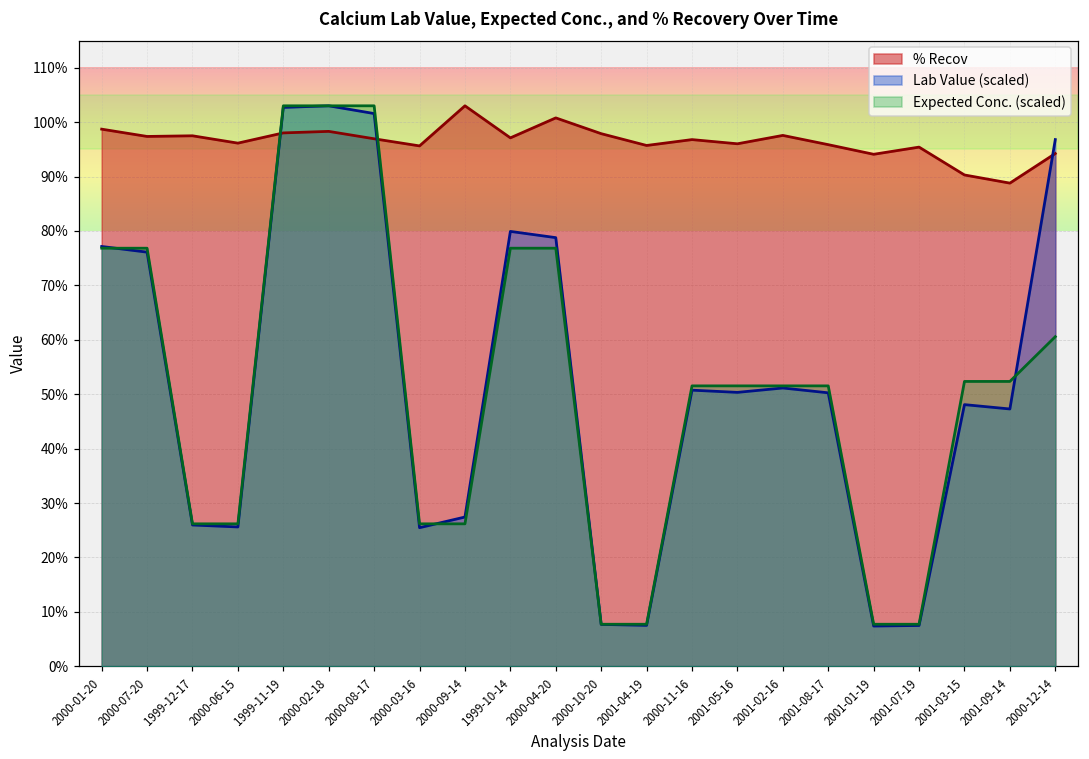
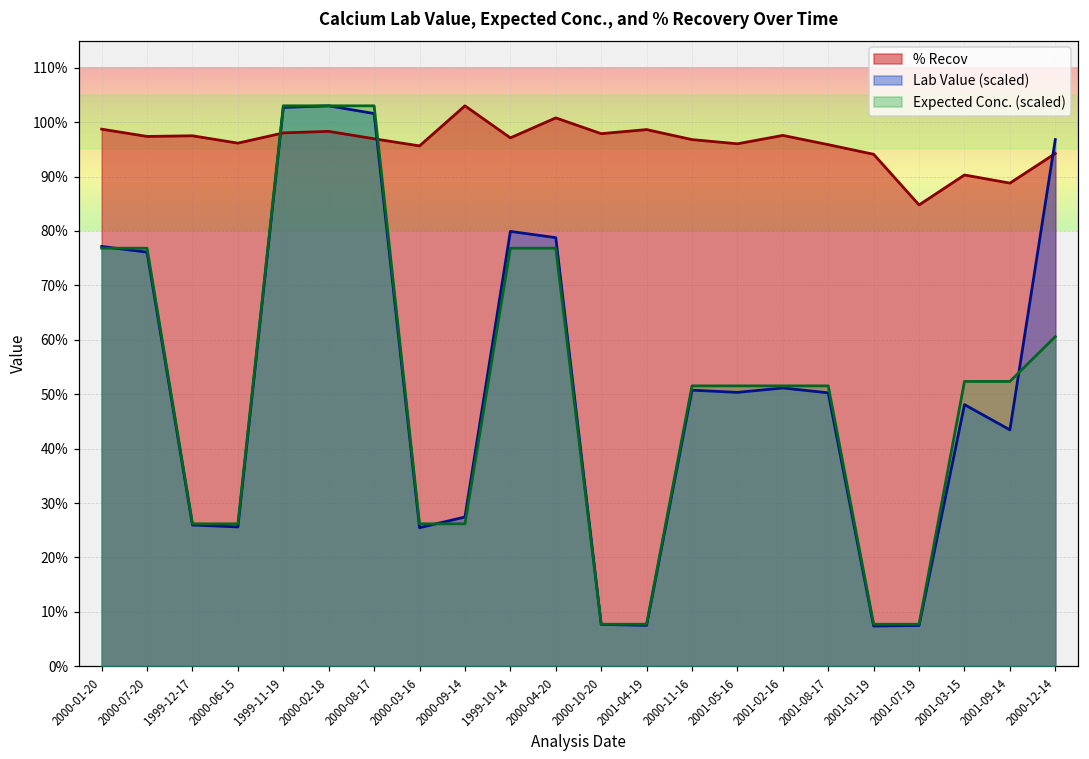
% Recov, 2001-04-19: 96% -> 99%
% Recov, 2001-07-19: 95% -> 85%
Lab Value (scaled), 2001-09-14: 47% -> 43%
